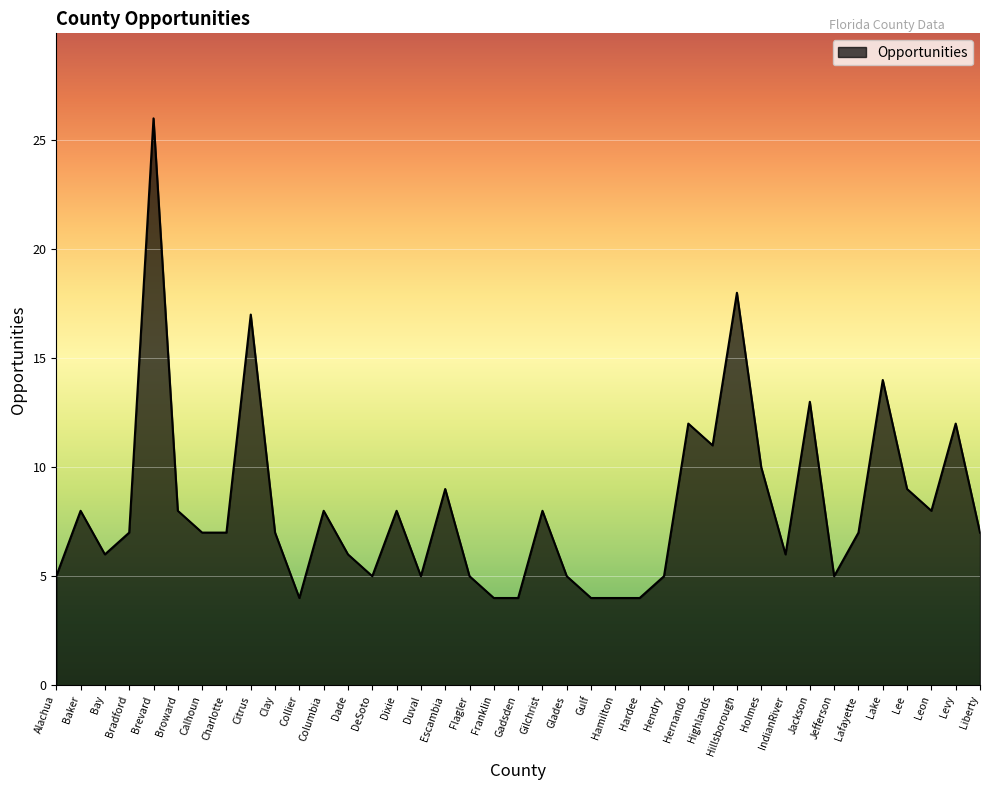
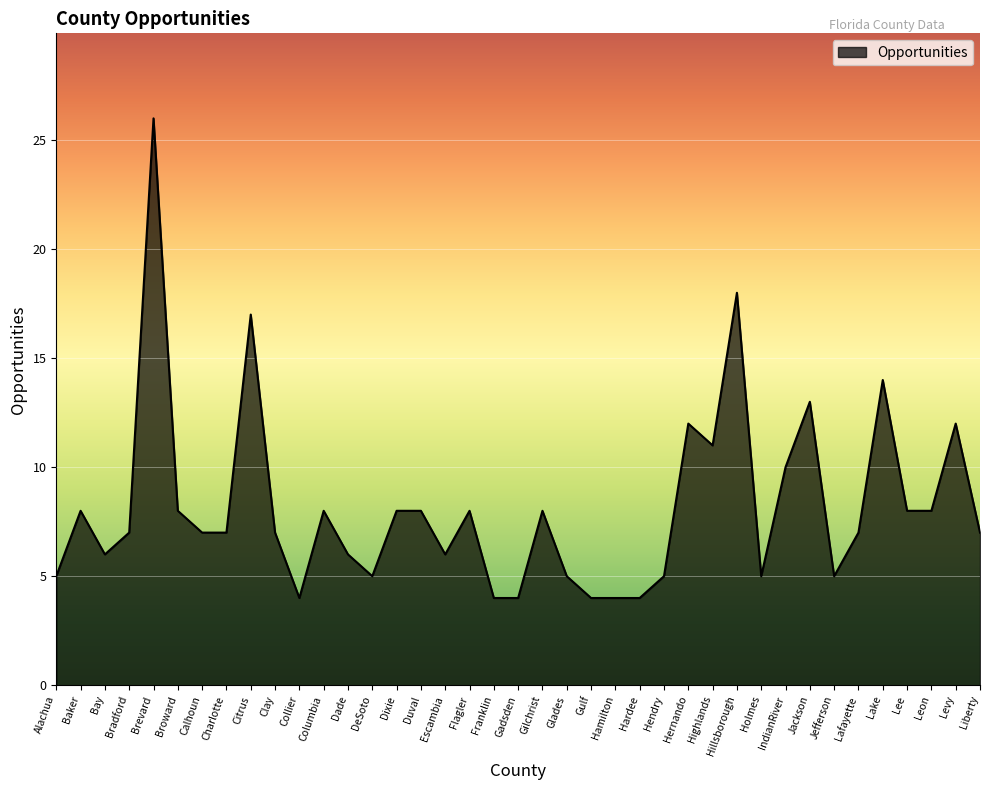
Duval: 5 -> 8
Escambia: 9 -> 6
Flagler: 5 -> 8
Holmes: 10 -> 5
IndianRiver: 6 -> 10
Lee: 9 -> 8
